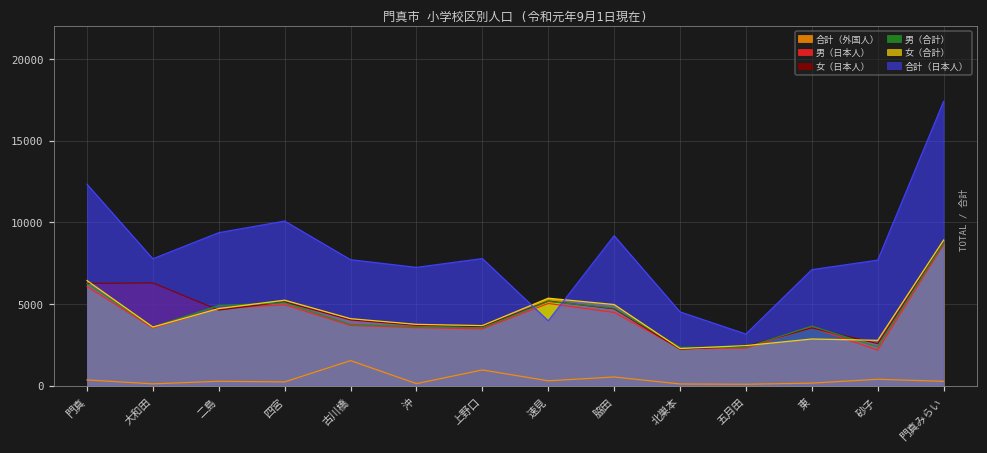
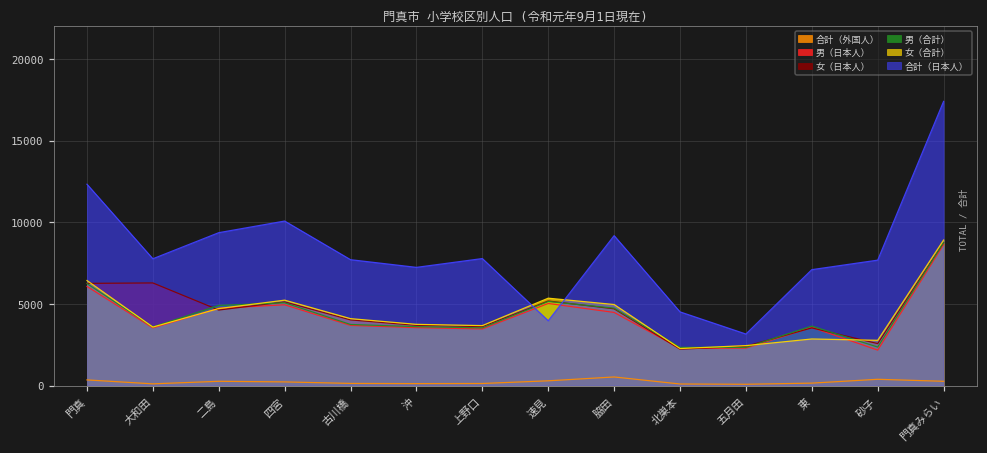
合計（外国人）, 古川橋: 1500 -> 100
合計（外国人）, 上野口: 1000 -> 100
